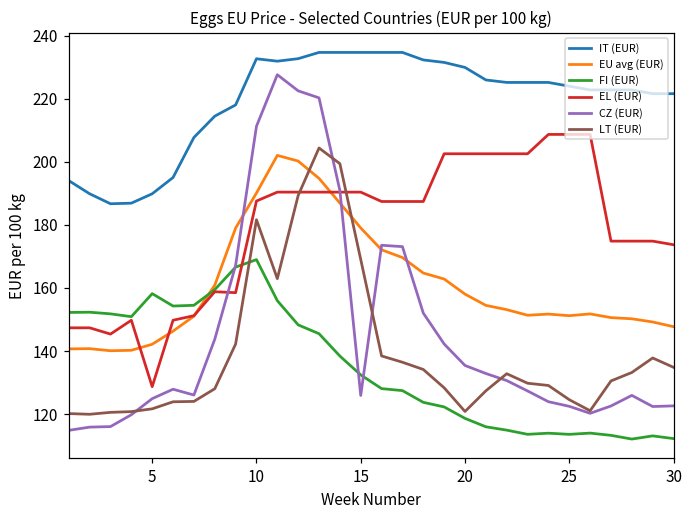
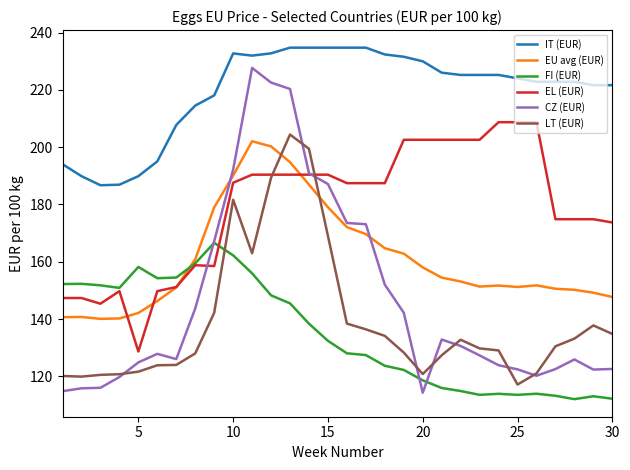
FI (EUR), 10: 169 -> 162
CZ (EUR), 10: 211 -> 192
CZ (EUR), 15: 126 -> 187
CZ (EUR), 20: 135 -> 114
LT (EUR), 25: 125 -> 117
